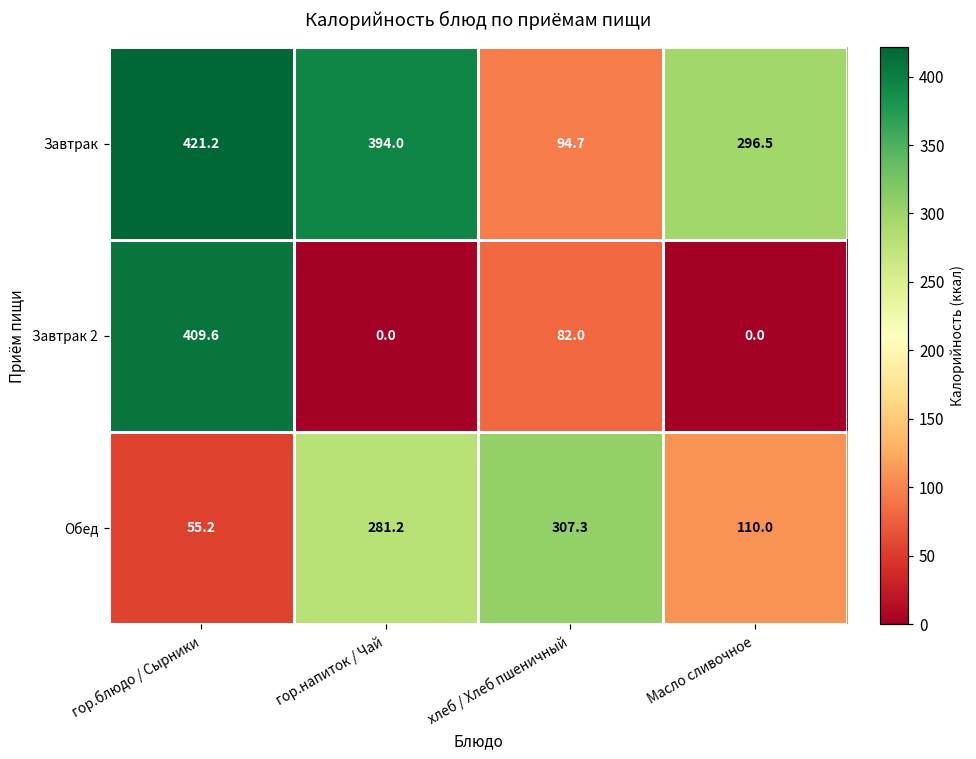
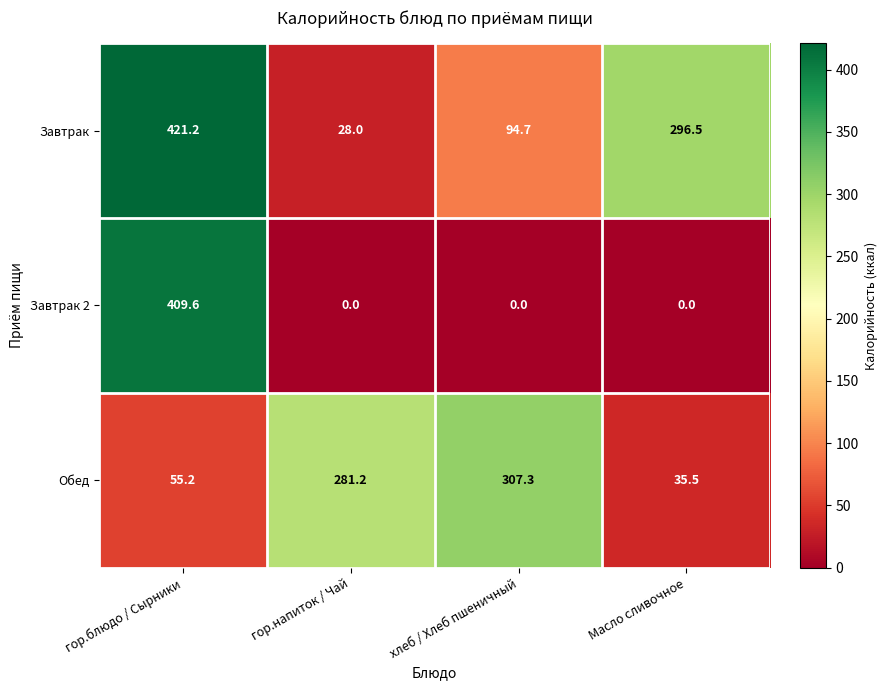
Завтрак, гор.напиток / Чай: 394.0 -> 28.0
Завтрак 2, хлеб / Хлеб пшеничный: 82.0 -> 0.0
Обед, Масло сливочное: 110.0 -> 35.5
